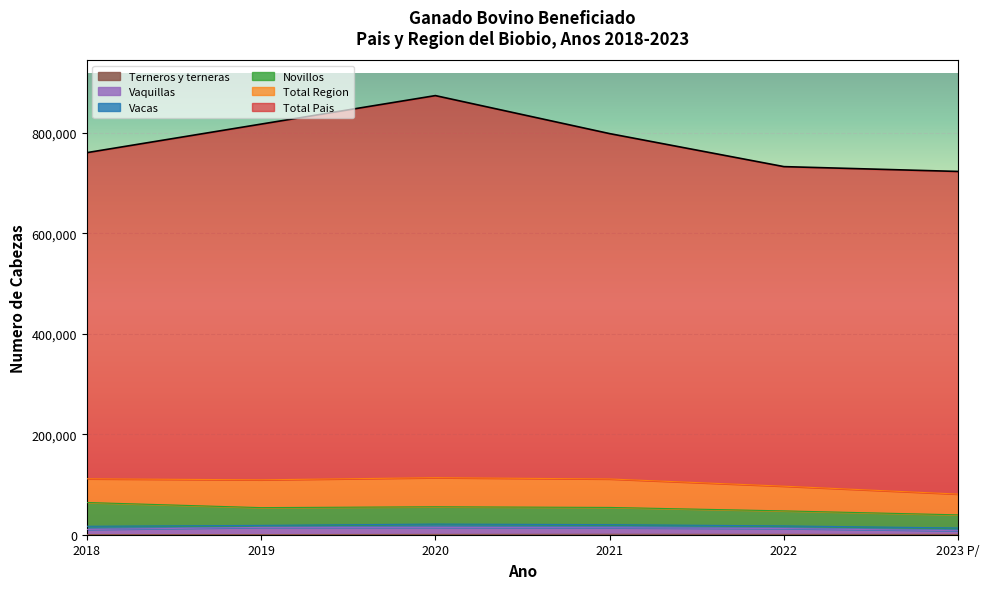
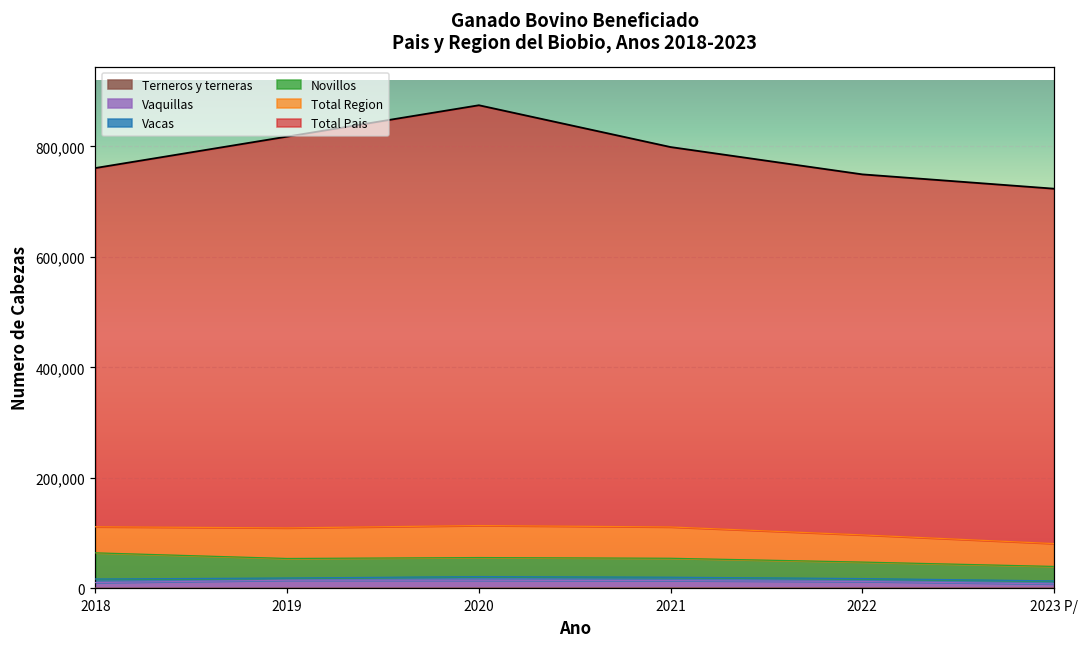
Total Pais, 2022: 730,000 -> 750,000
